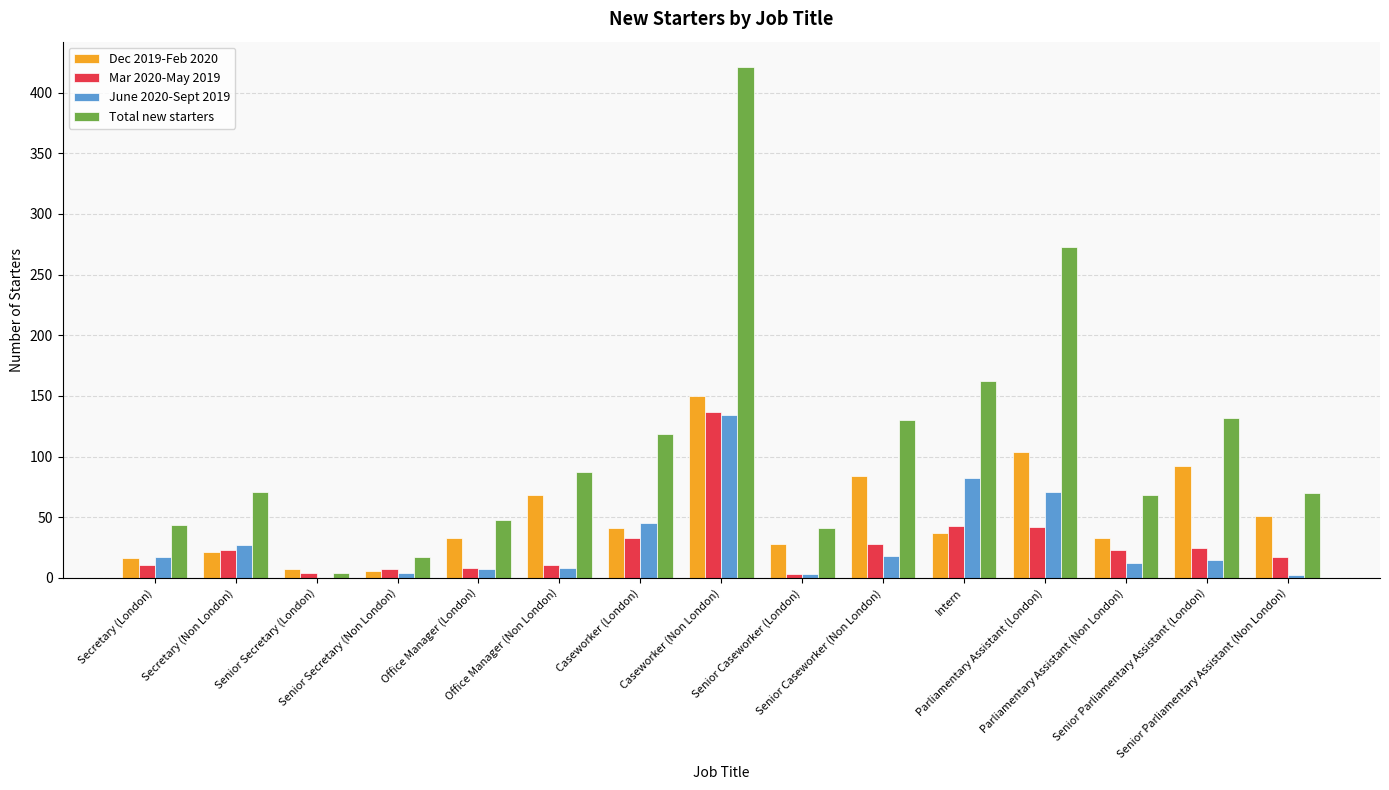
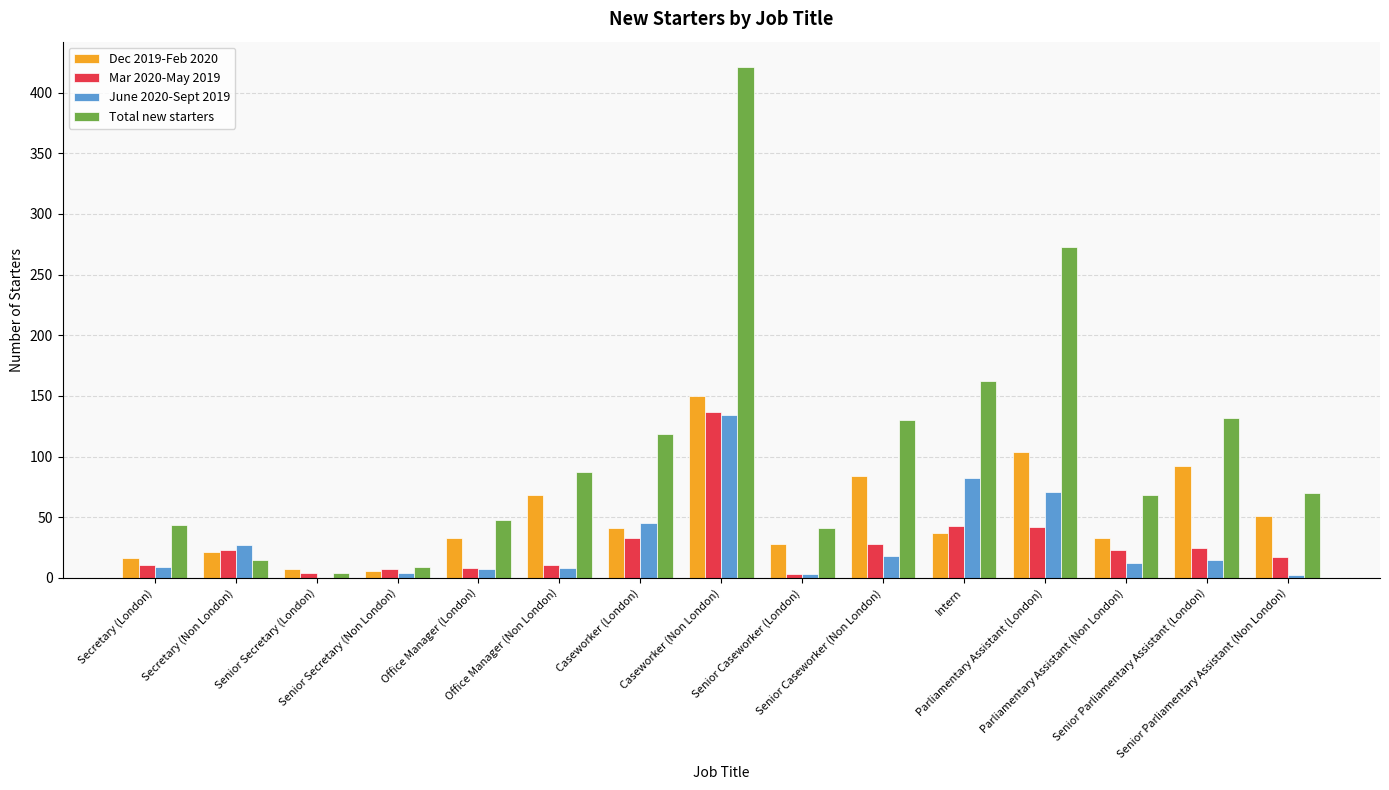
June 2020-Sept 2019, Secretary (London): 17 -> 9
Total new starters, Secretary (Non London): 71 -> 15
Total new starters, Senior Secretary (Non London): 17 -> 9
